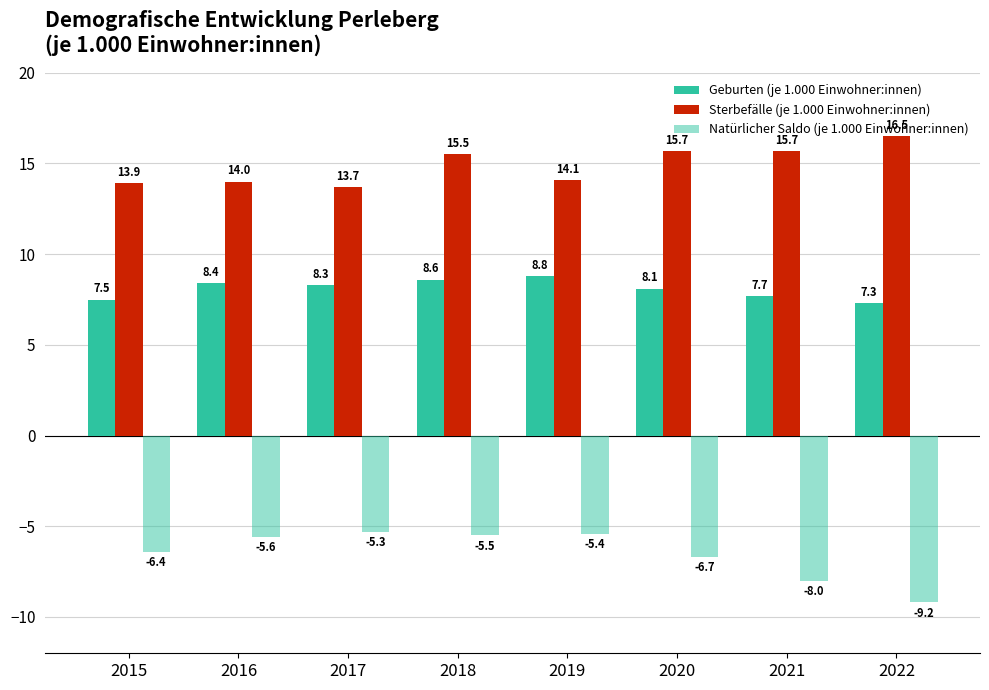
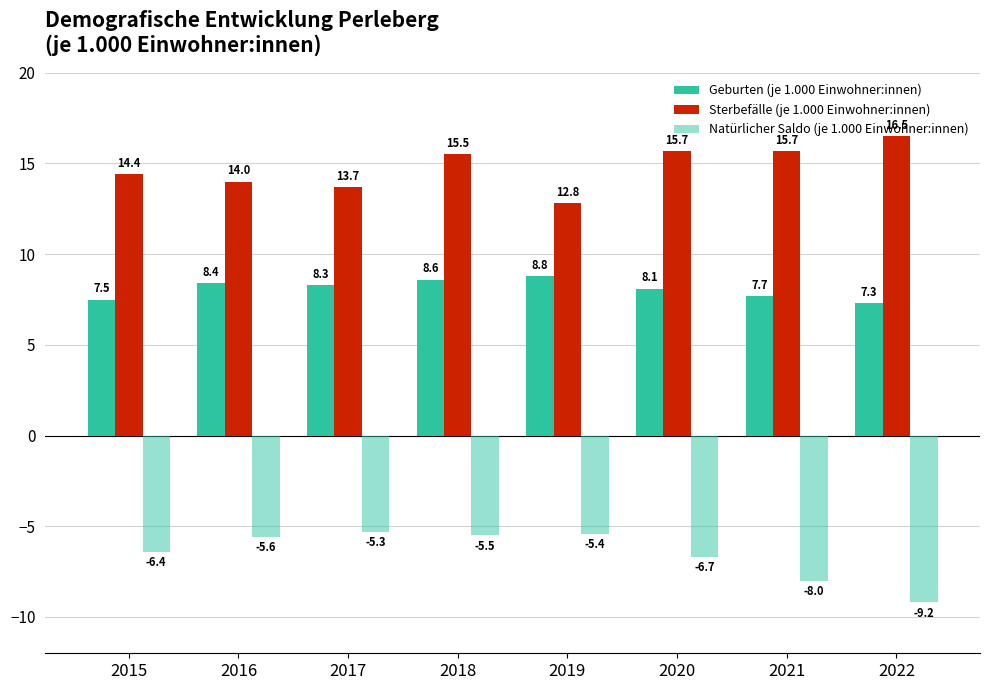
Sterbefälle (je 1.000 Einwohner:innen), 2015: 13.9 -> 14.4
Sterbefälle (je 1.000 Einwohner:innen), 2019: 14.1 -> 12.8
